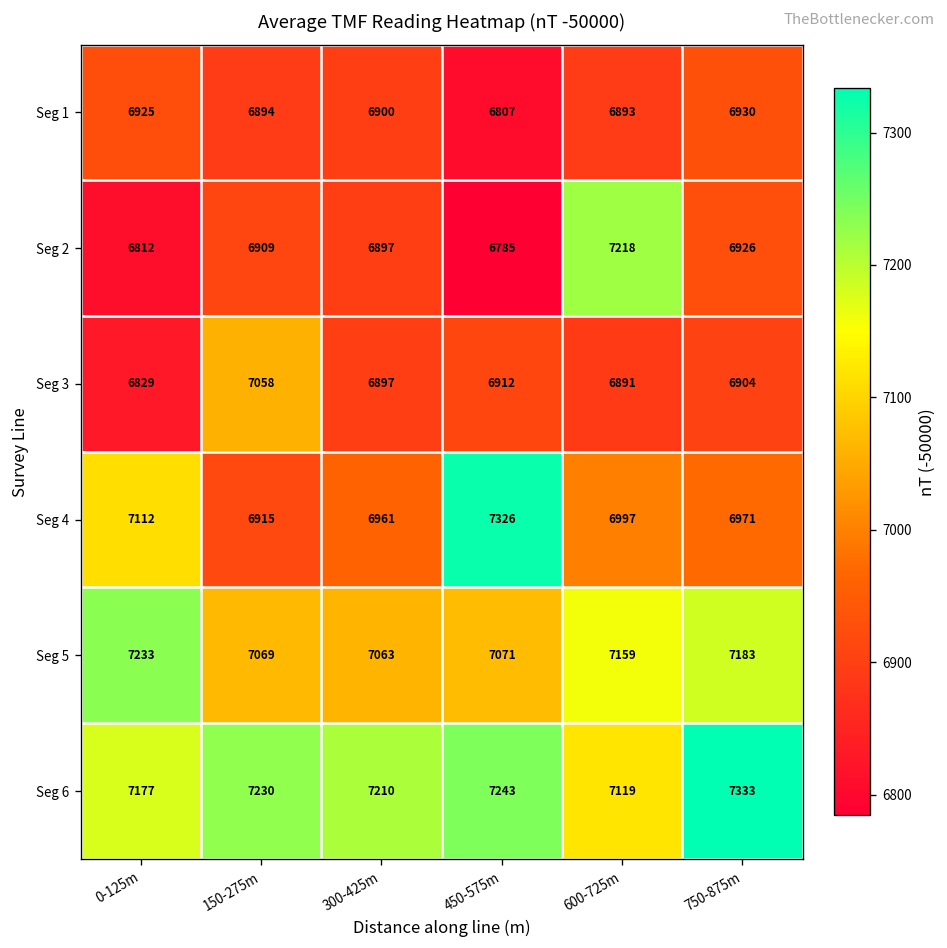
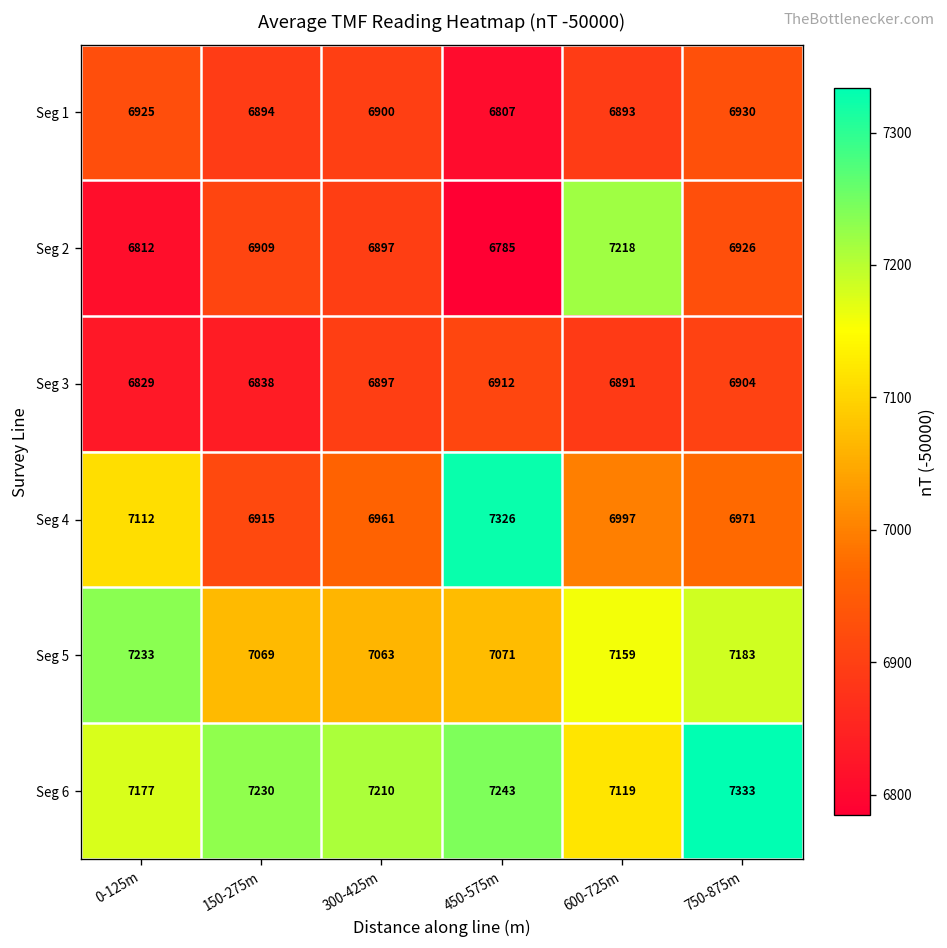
Seg 3, 150-275m: 7058 -> 6838
